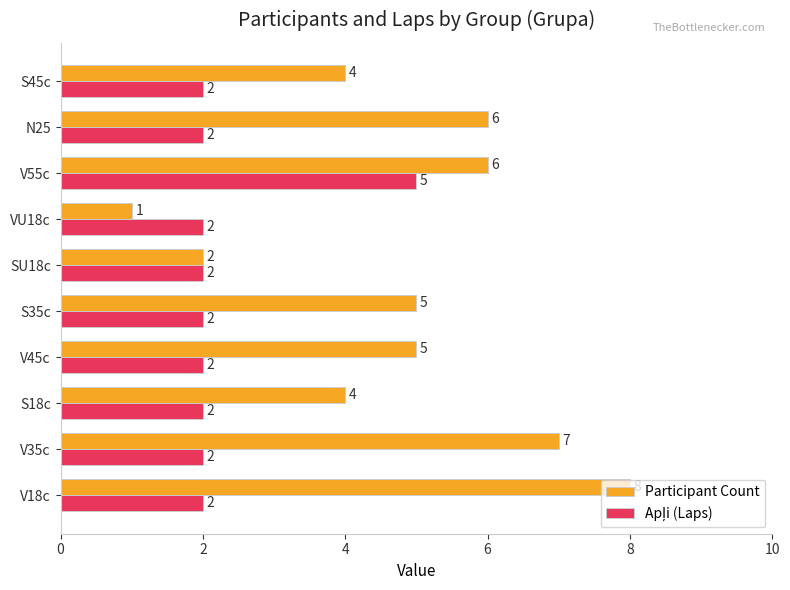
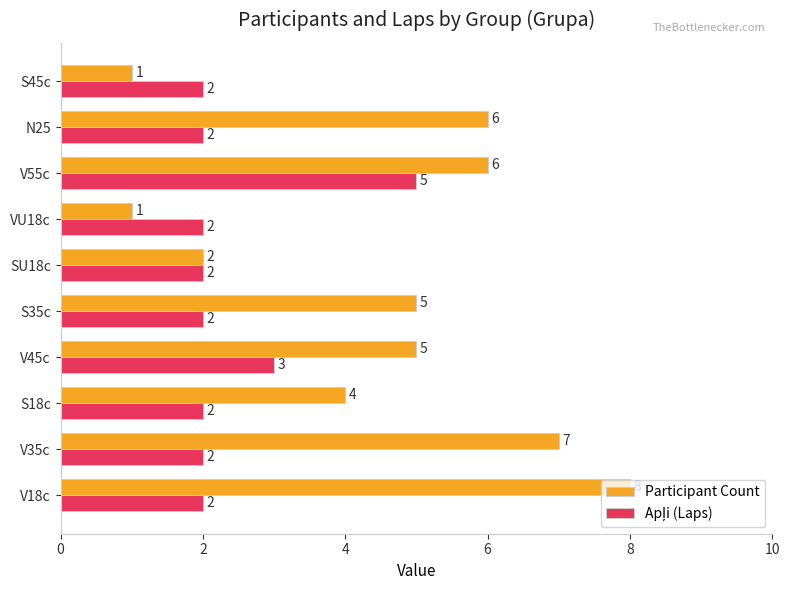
Participant Count, S45c: 4 -> 1
Apļi (Laps), V45c: 2 -> 3
